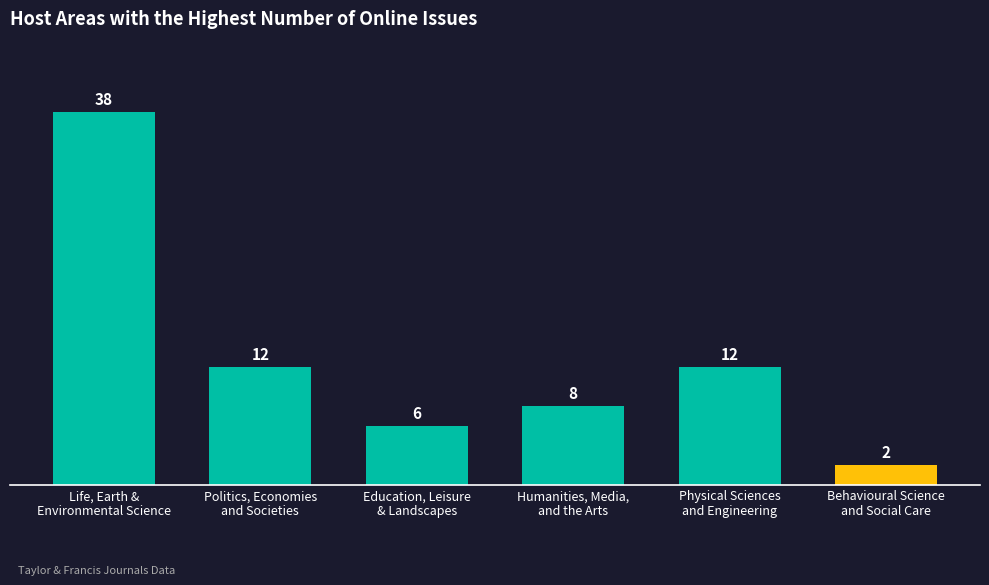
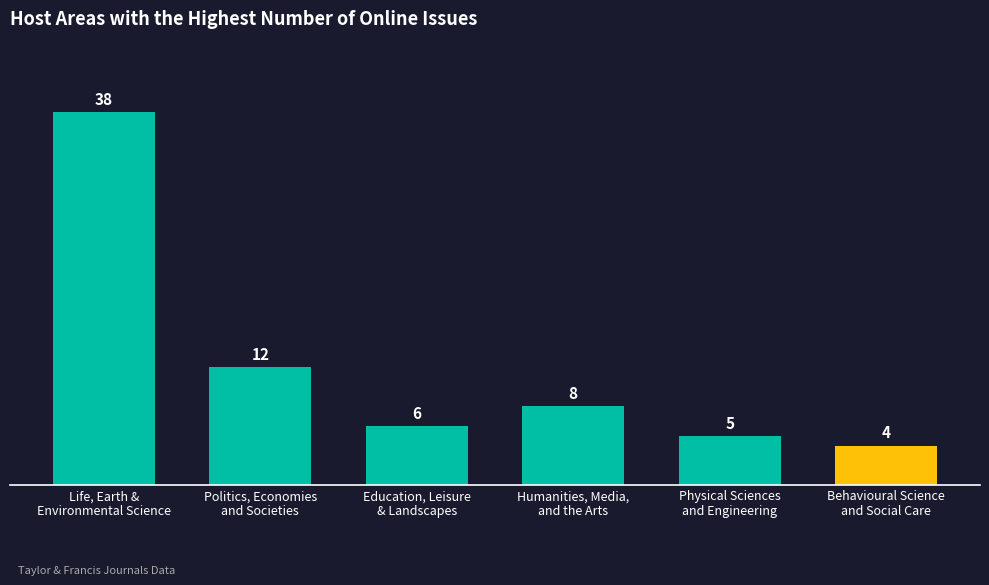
Physical Sciences and Engineering: 12 -> 5
Behavioural Science and Social Care: 2 -> 4
